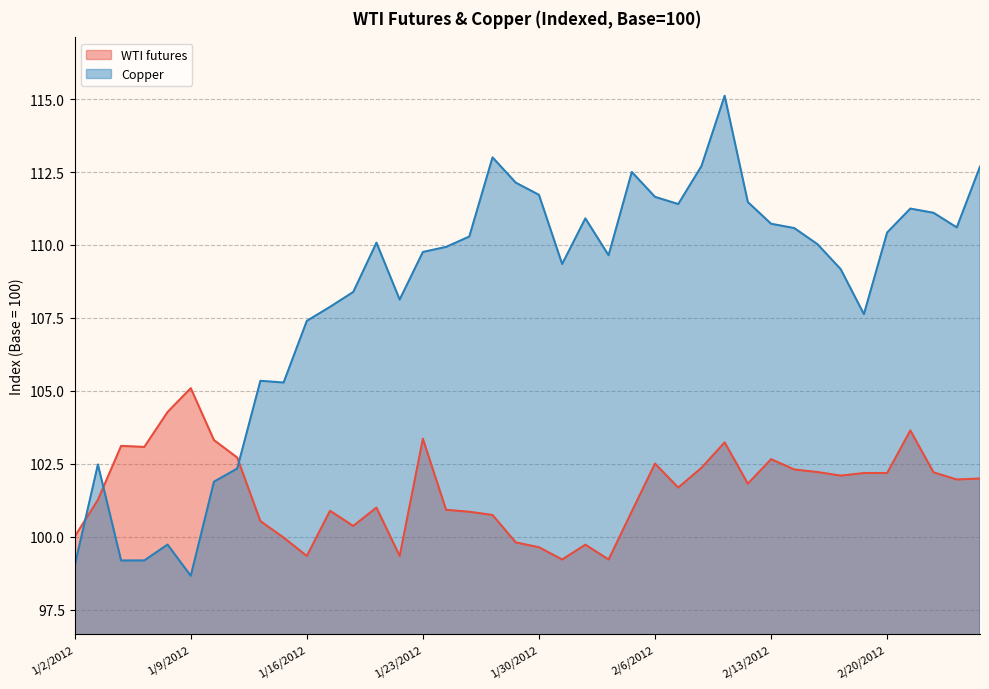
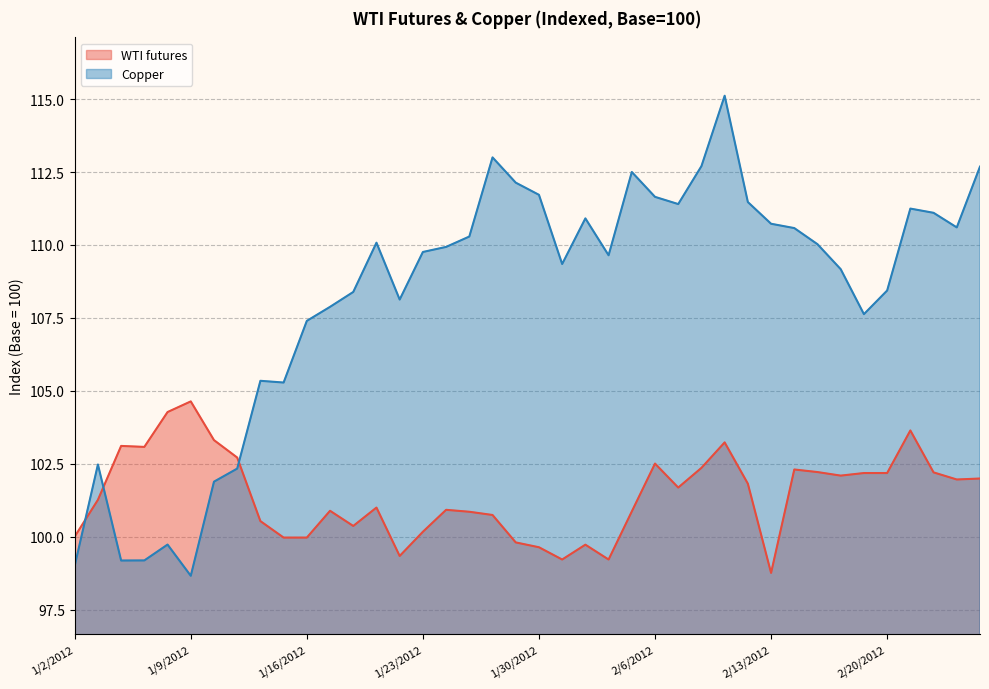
WTI futures, 1/9/2012: 105.1 -> 104.6
WTI futures, 1/16/2012: 99.3 -> 100.0
WTI futures, 1/23/2012: 103.4 -> 100.2
WTI futures, 2/13/2012: 102.7 -> 98.8
Copper, 2/20/2012: 110.4 -> 108.4
